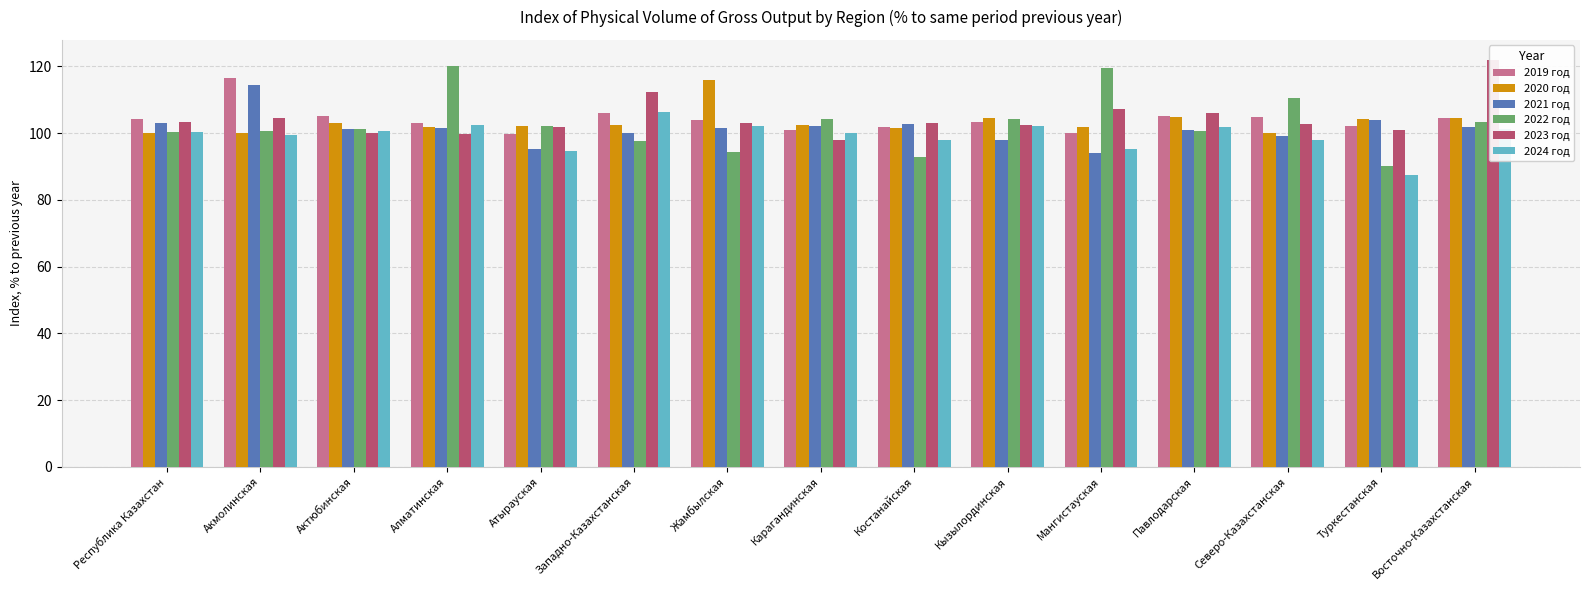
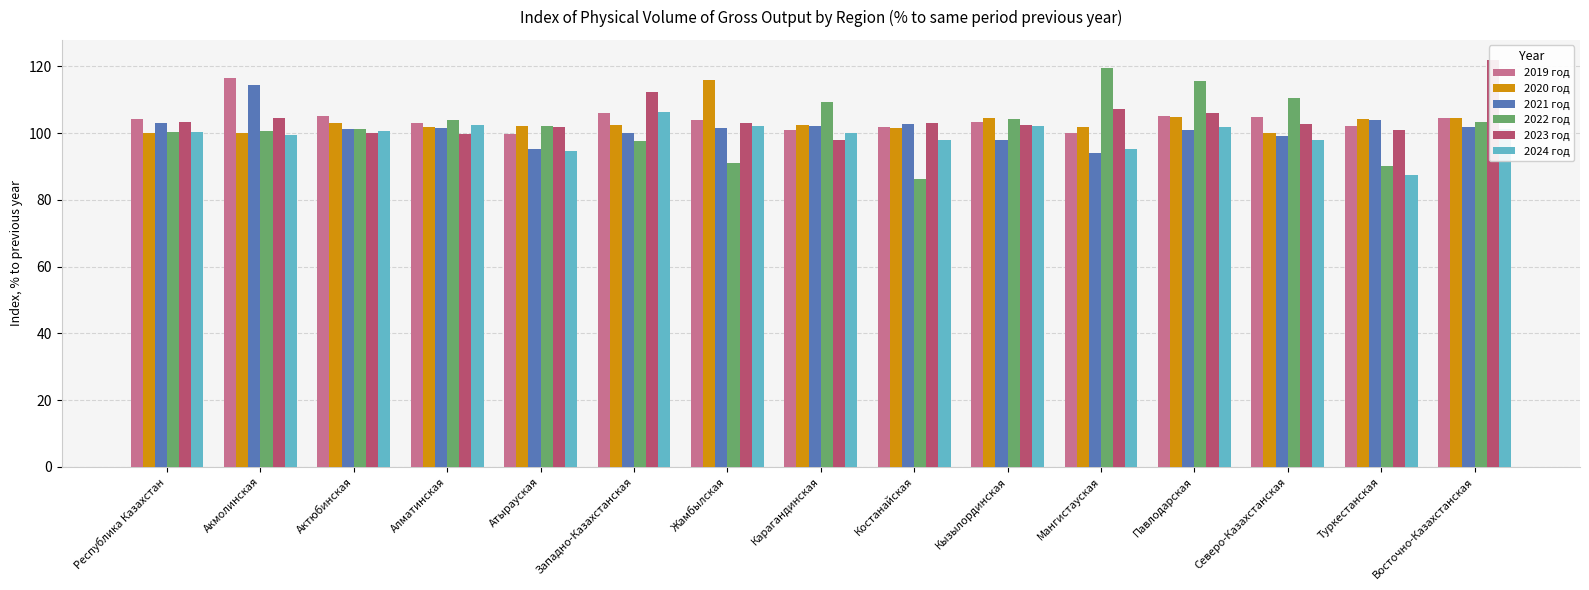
2022 год, Алматинская: 120 -> 104
2022 год, Жамбылская: 94 -> 91
2022 год, Карагандинская: 104 -> 109
2022 год, Костанайская: 93 -> 86
2022 год, Павлодарская: 101 -> 116
